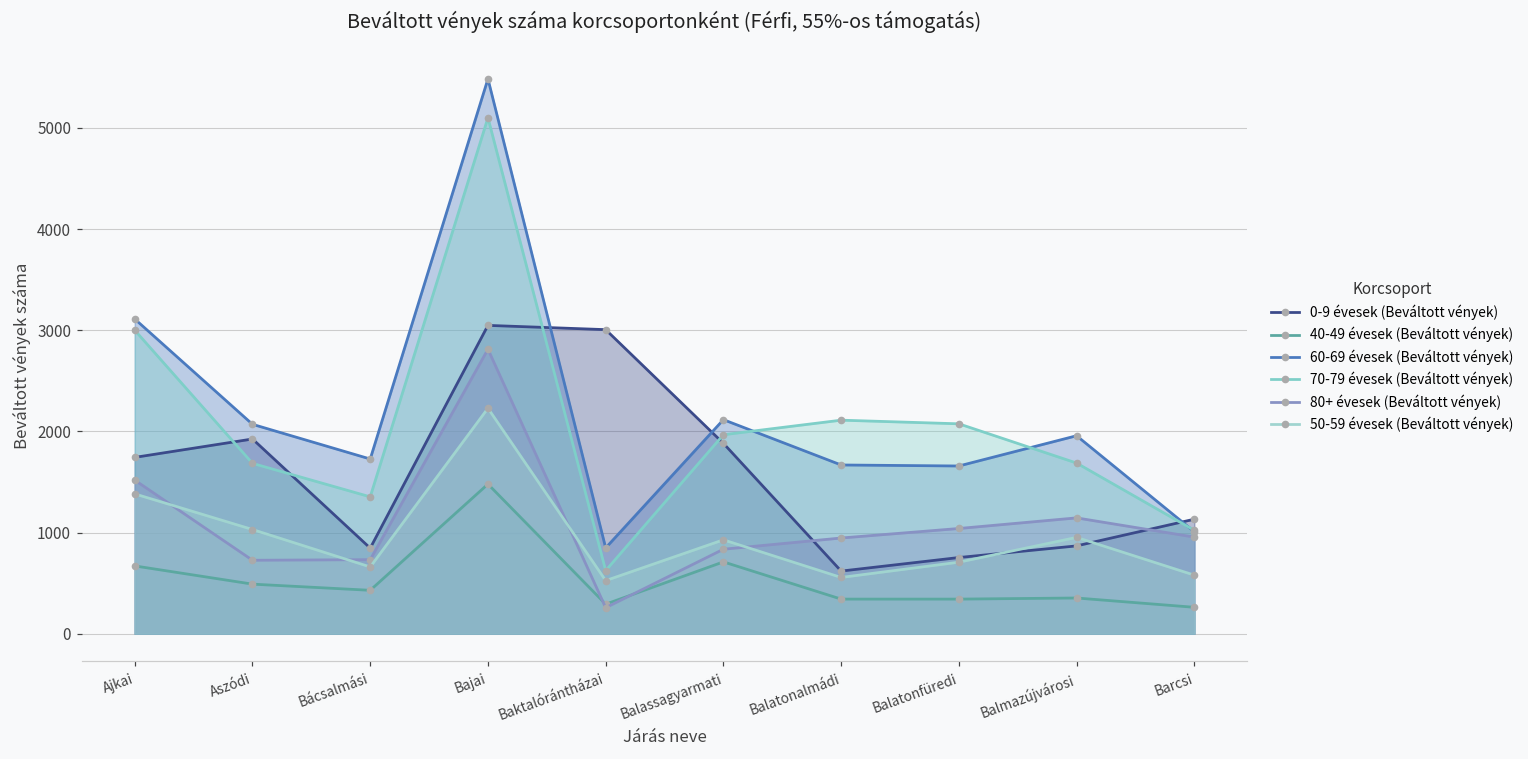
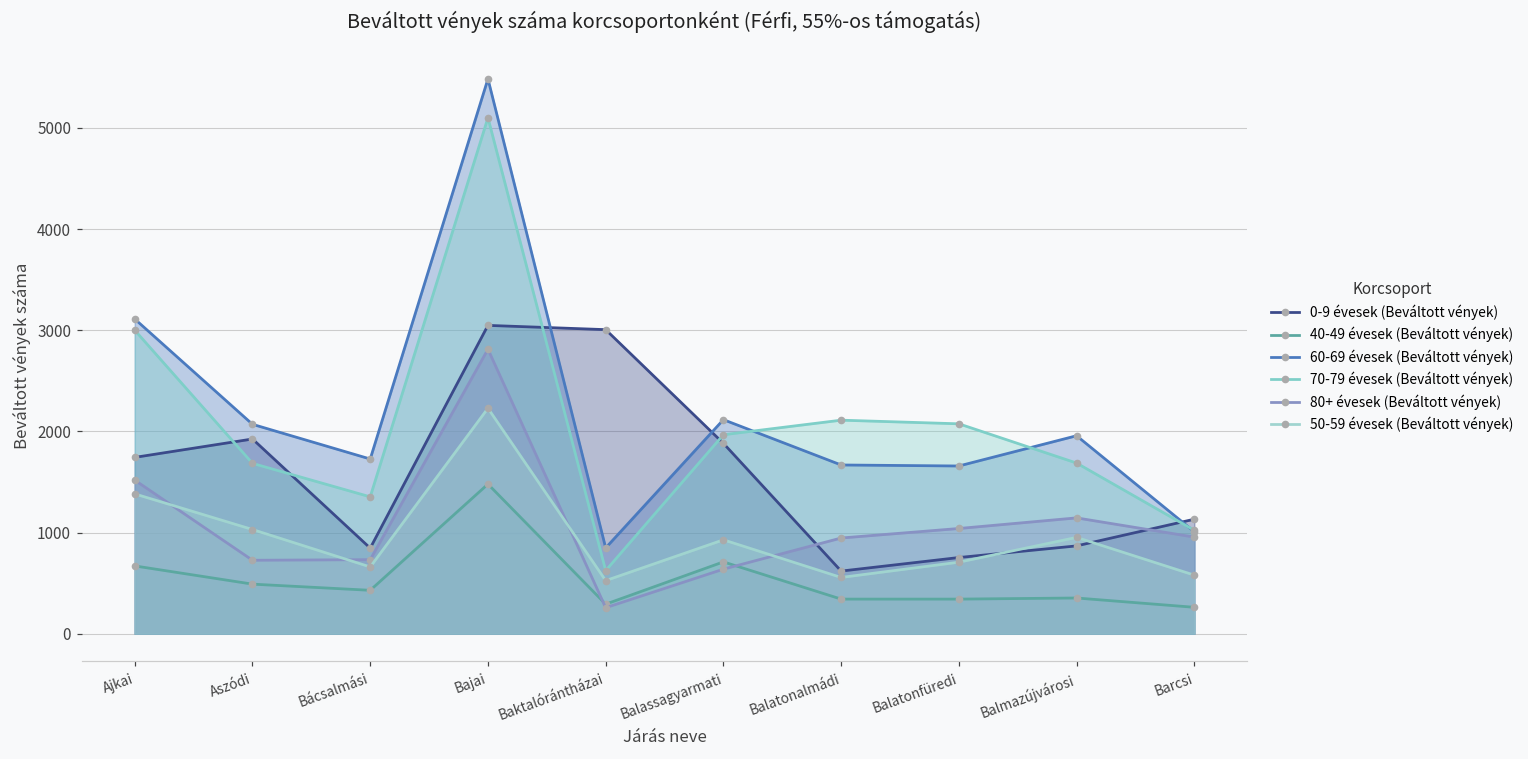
80+ évesek (Beváltott vények), Balassagyarmati: 800 -> 600
